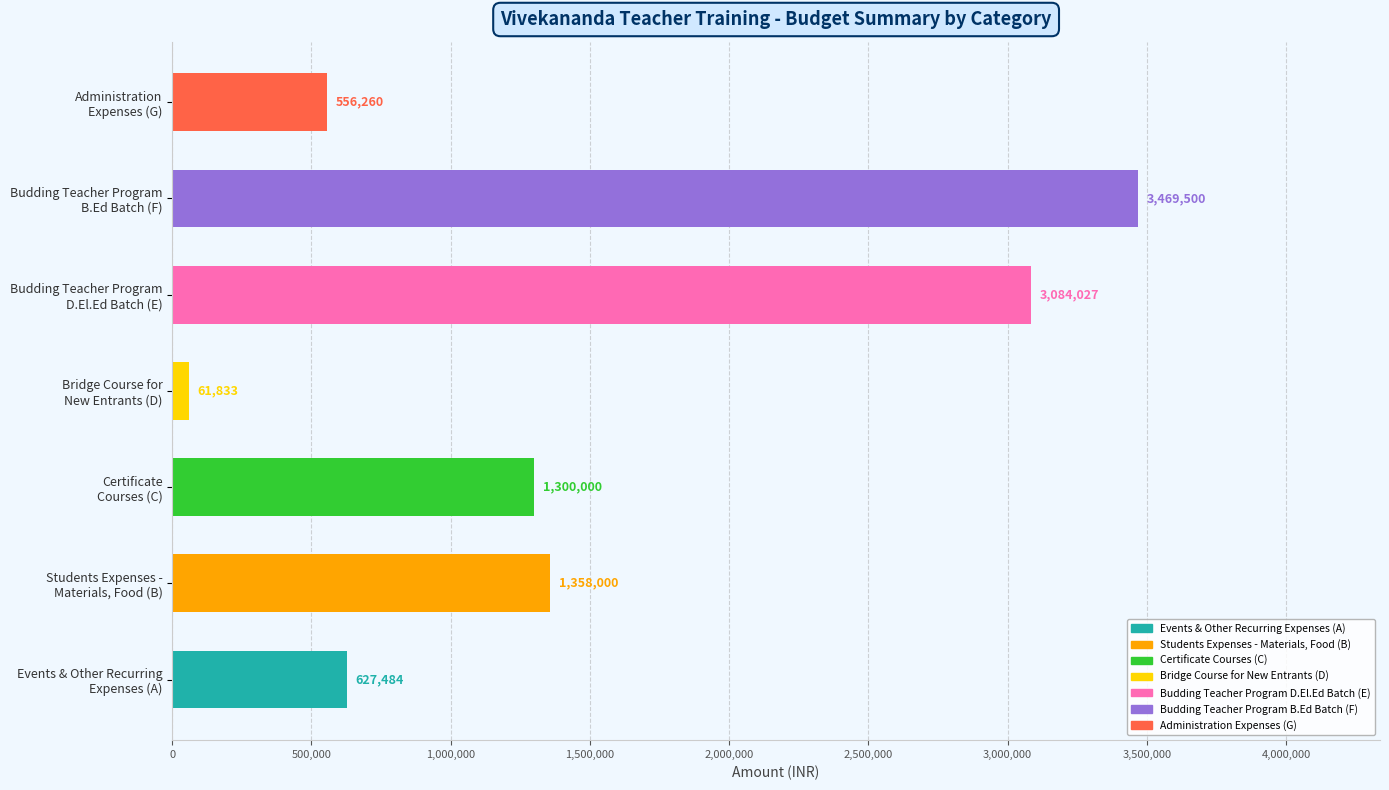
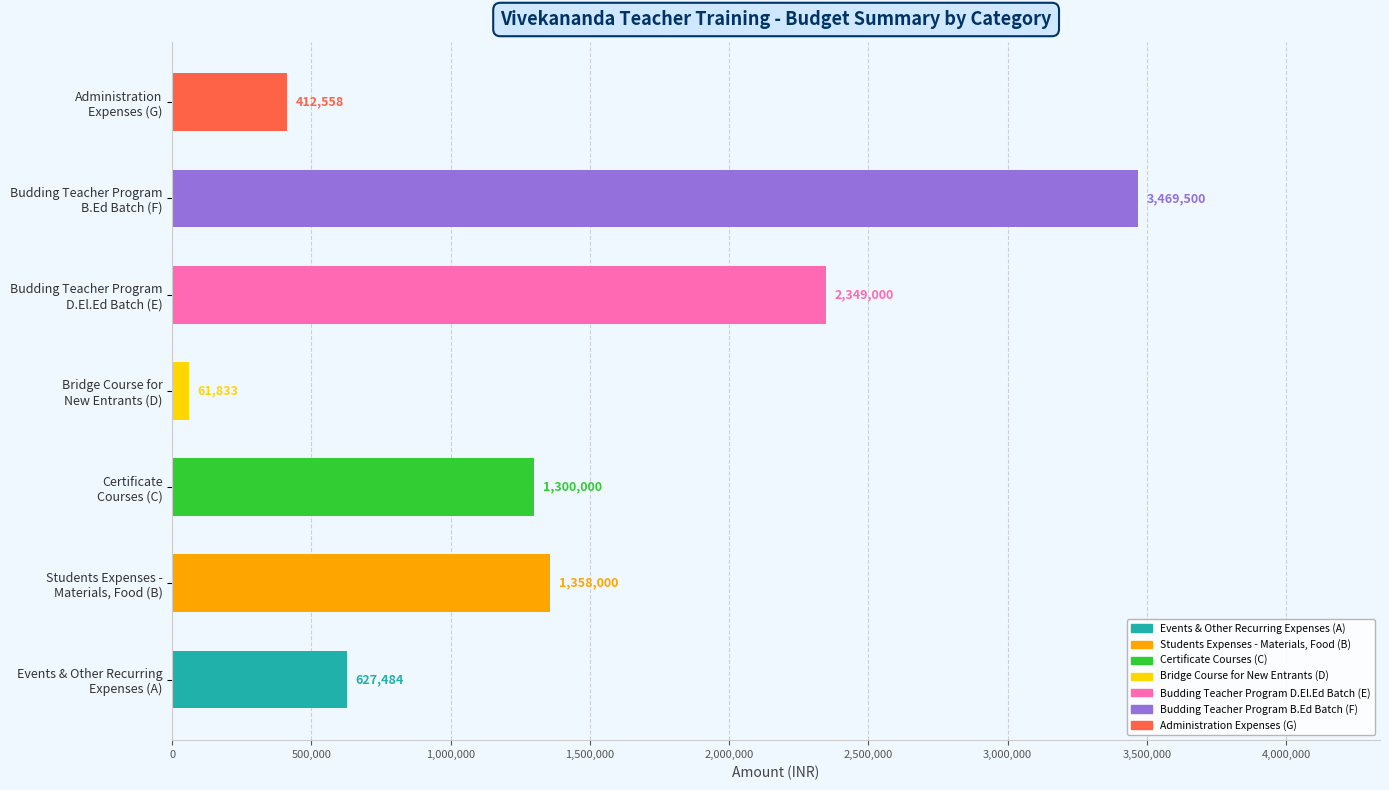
Administration Expenses (G): 556,260 -> 412,558
Budding Teacher Program D.El.Ed Batch (E): 3,084,027 -> 2,349,000
